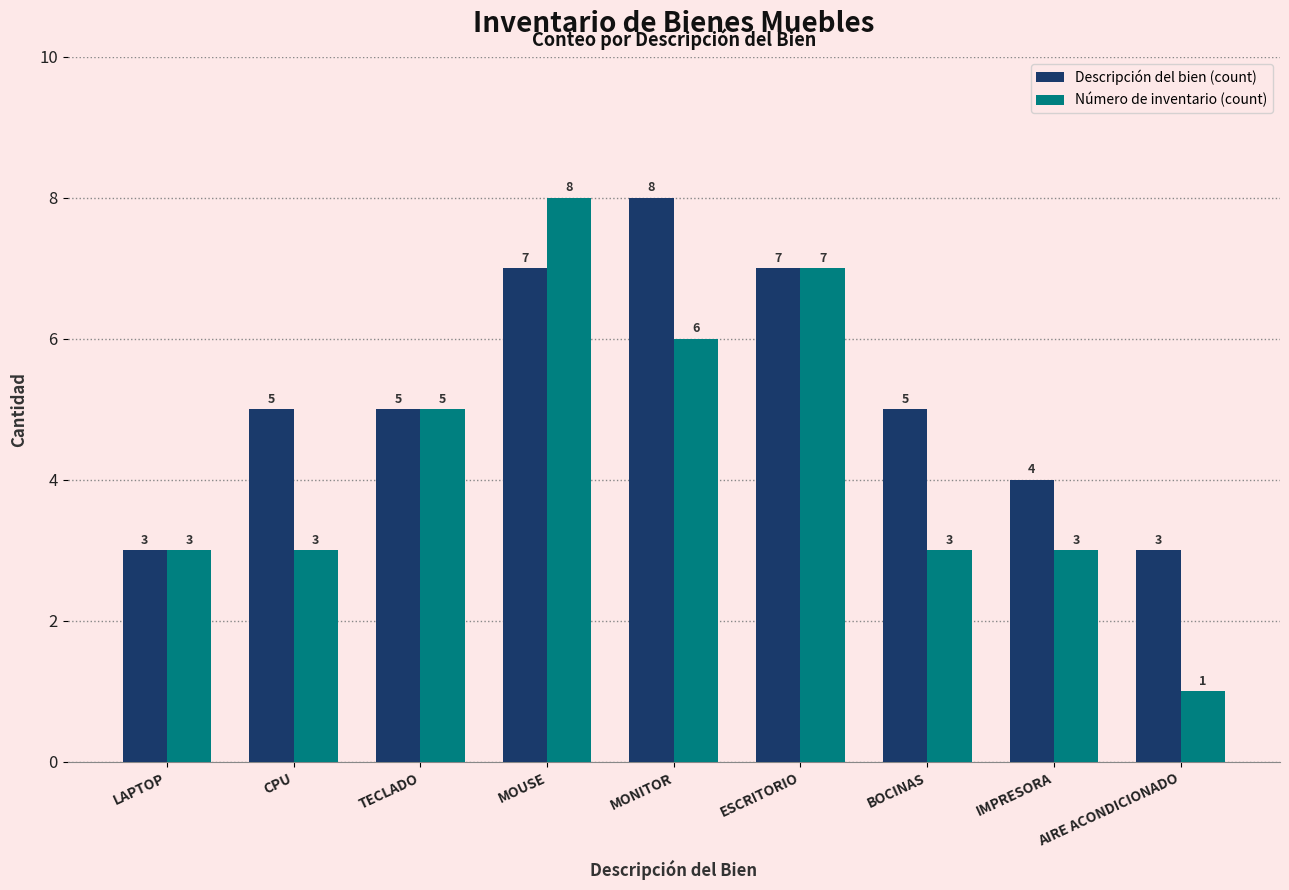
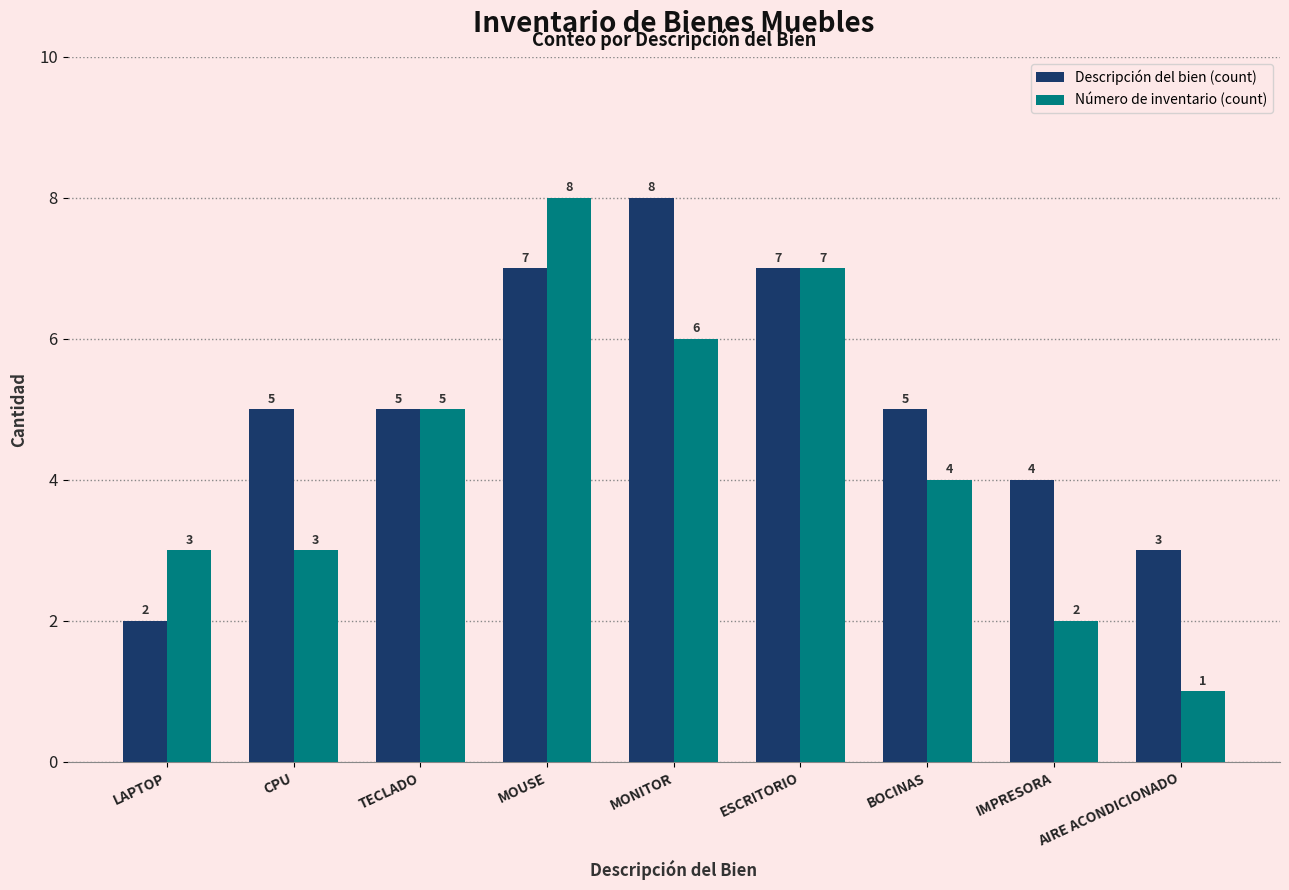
Descripción del bien (count), LAPTOP: 3 -> 2
Número de inventario (count), BOCINAS: 3 -> 4
Número de inventario (count), IMPRESORA: 3 -> 2
